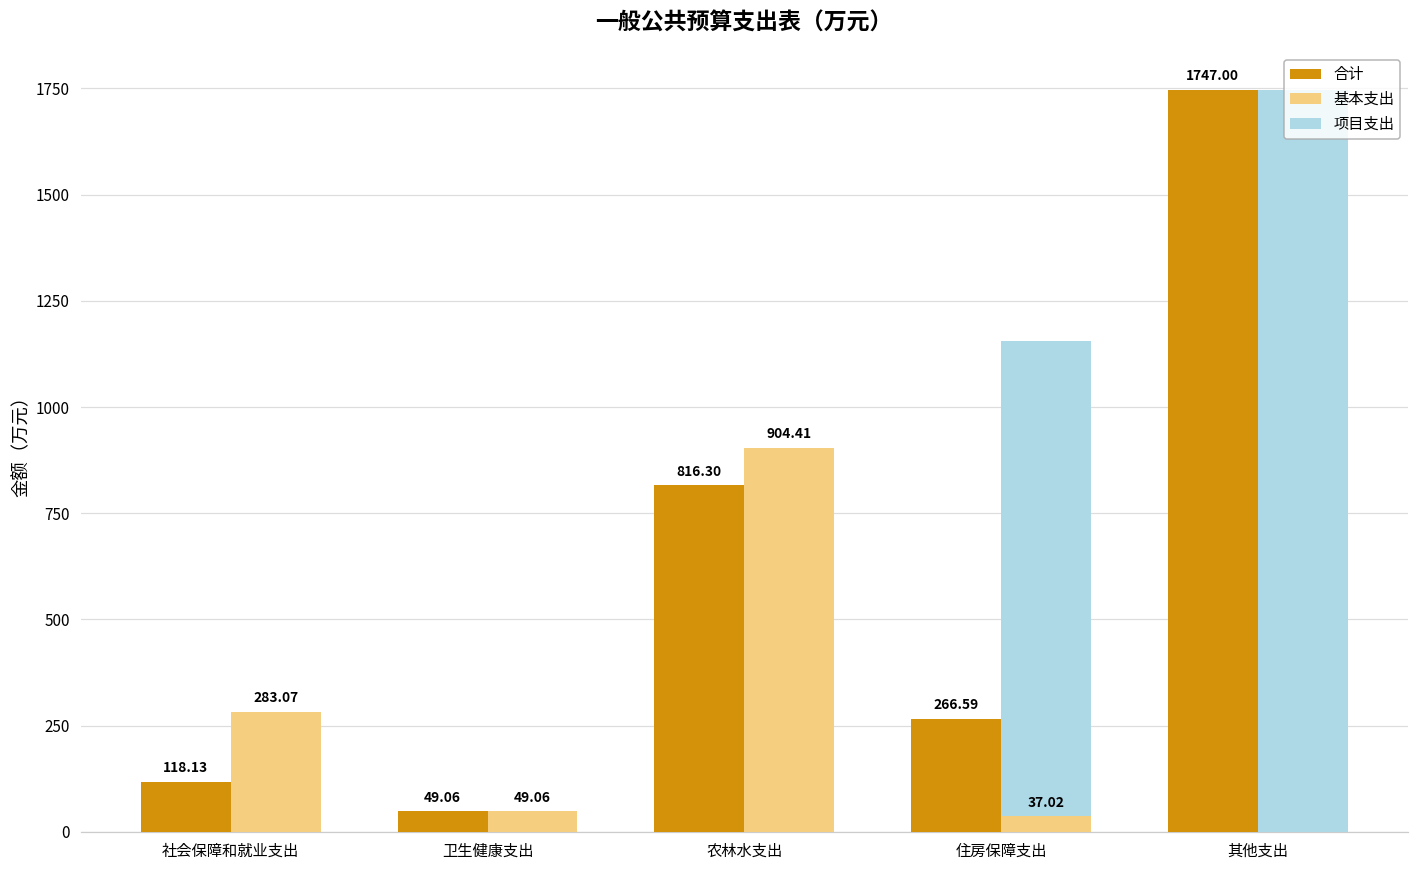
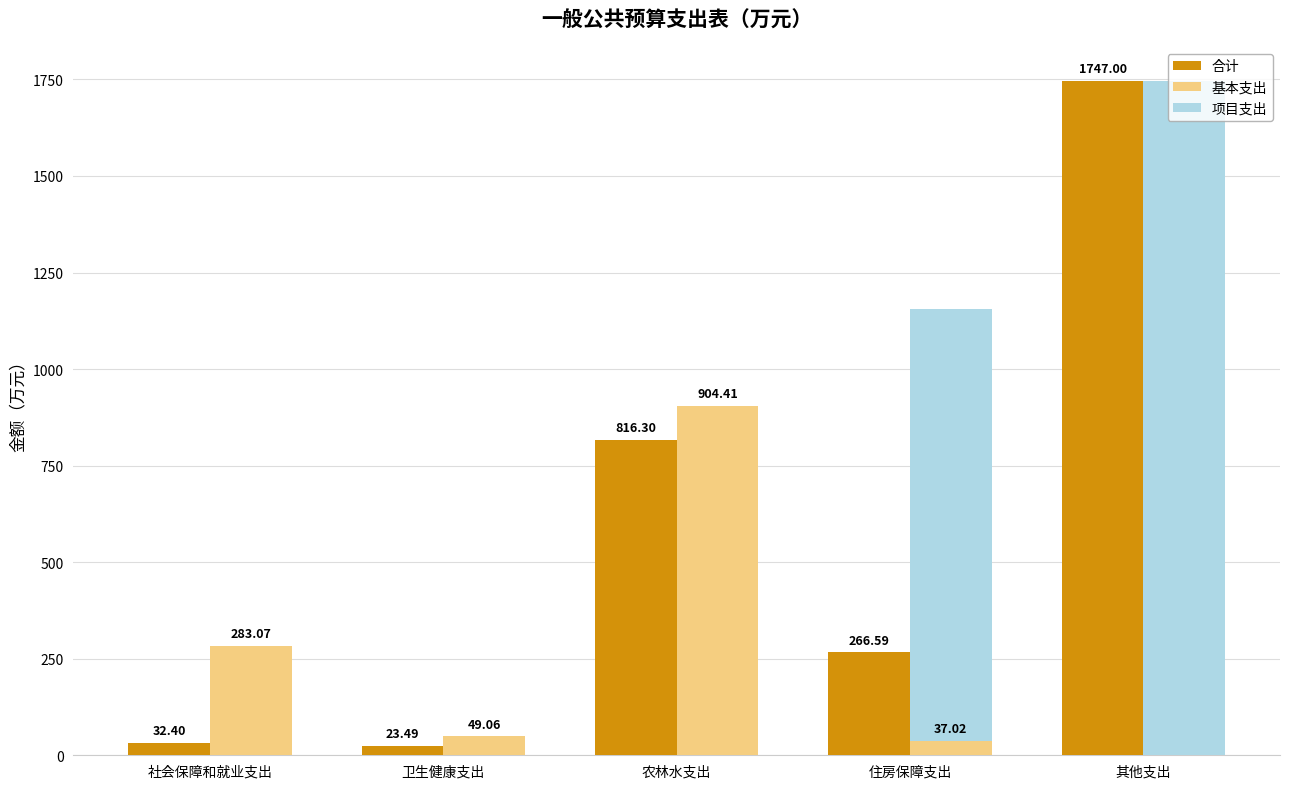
合计, 社会保障和就业支出: 118.13 -> 32.40
合计, 卫生健康支出: 49.06 -> 23.49
